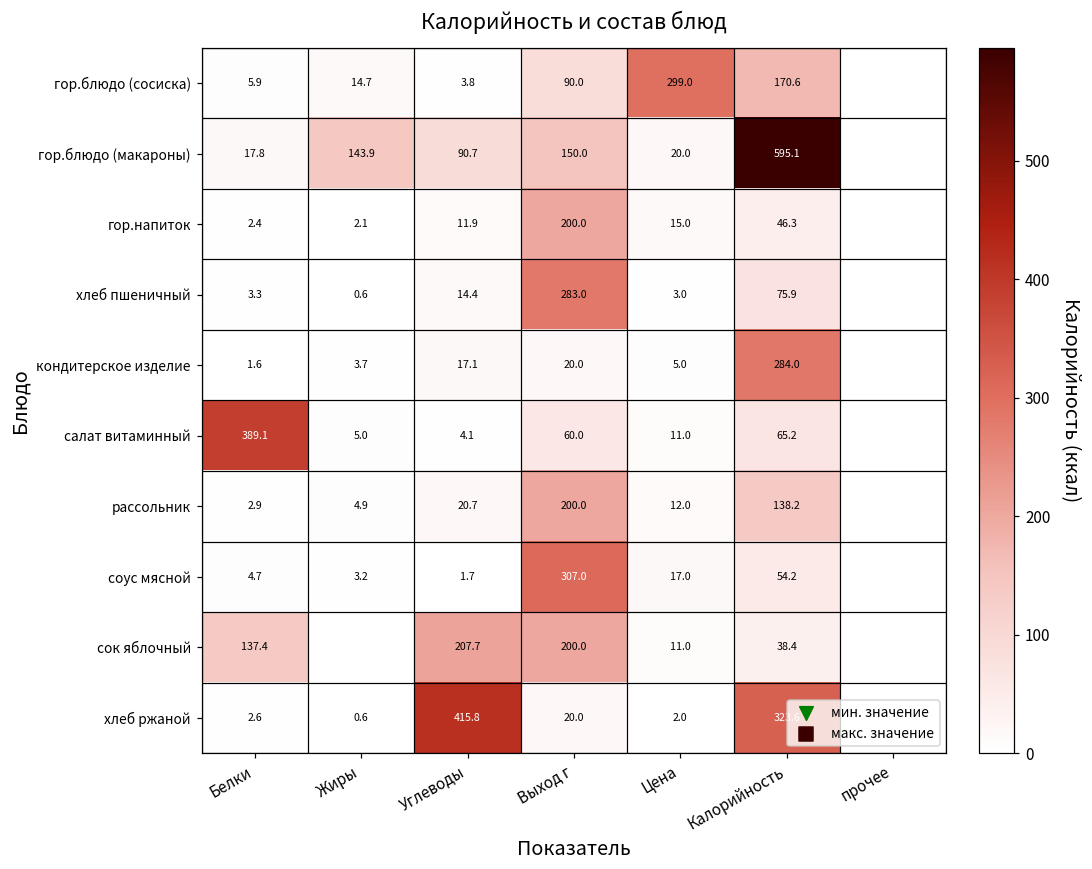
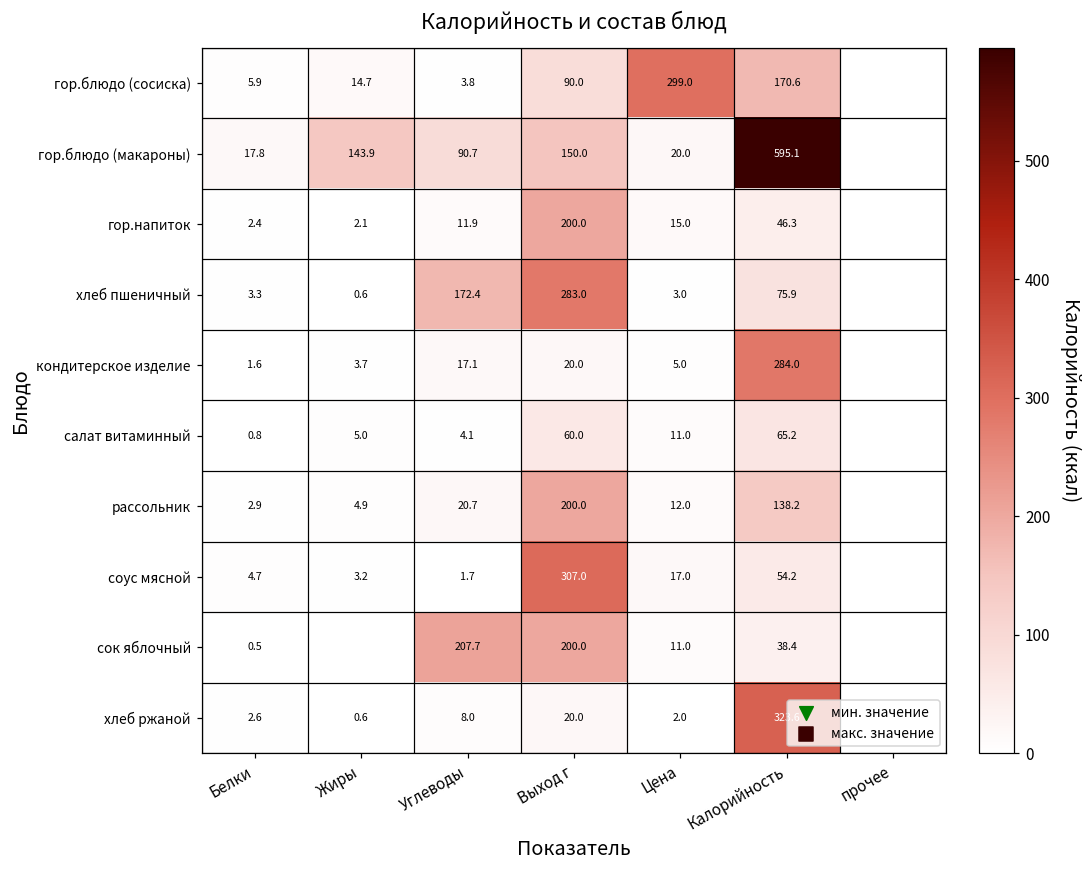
хлеб пшеничный, Углеводы: 14.4 -> 172.4
салат витаминный, Белки: 389.1 -> 0.8
сок яблочный, Белки: 137.4 -> 0.5
хлеб ржаной, Углеводы: 415.8 -> 8.0
